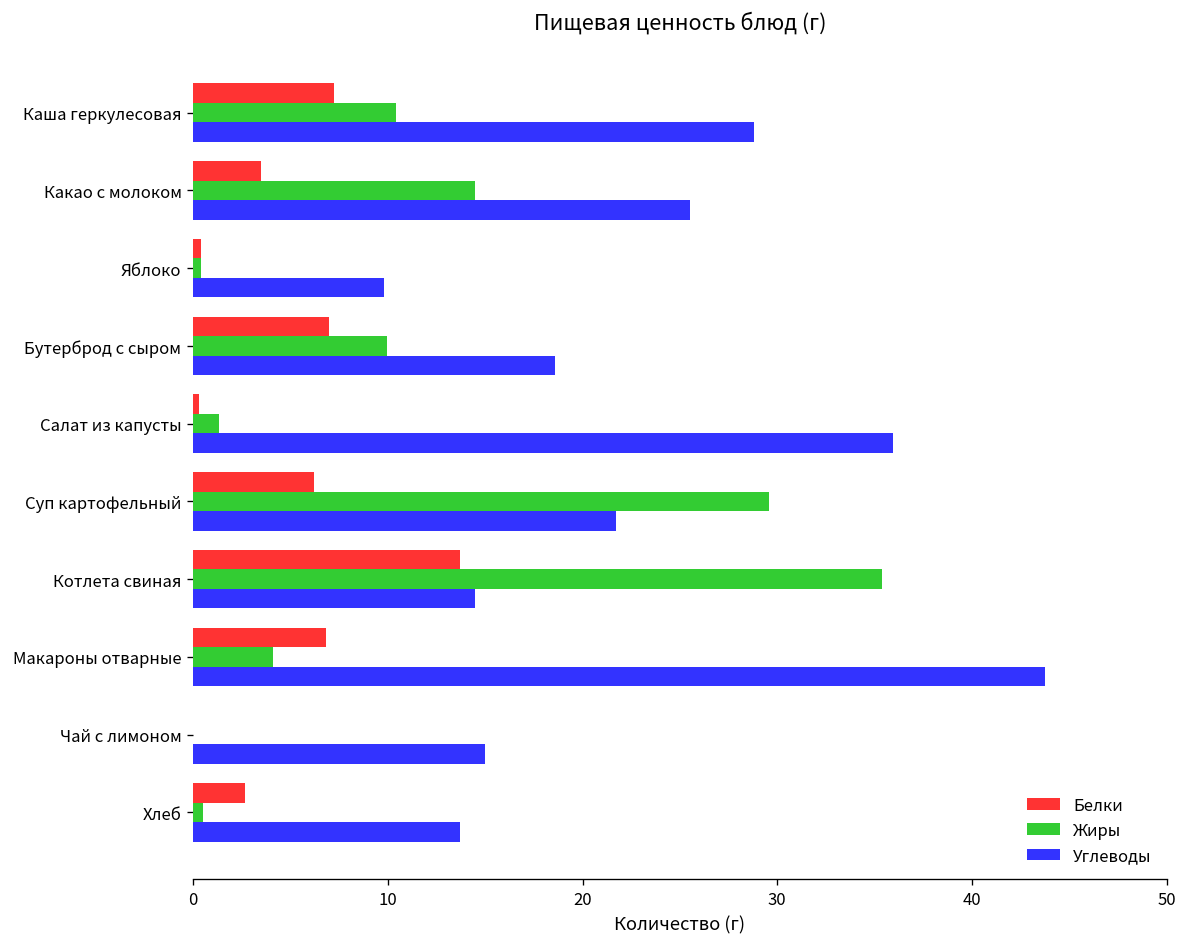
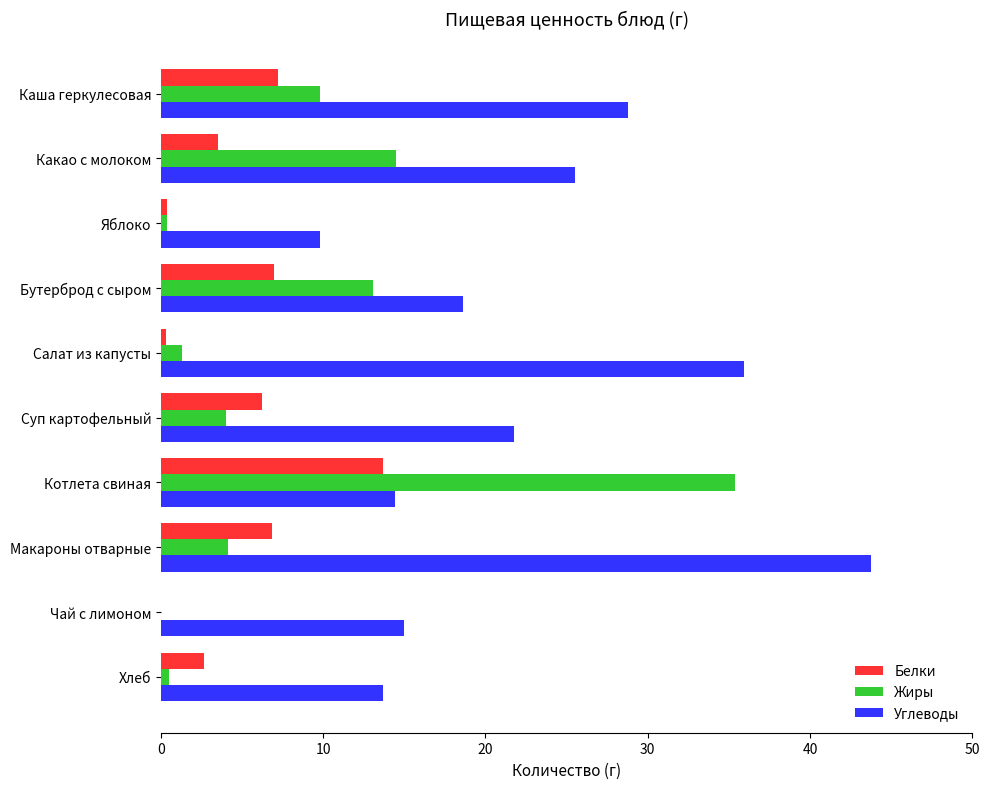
Жиры, Каша геркулесовая: 10.4 -> 9.8
Жиры, Бутерброд с сыром: 10.0 -> 13.1
Жиры, Суп картофельный: 29.6 -> 4.0
